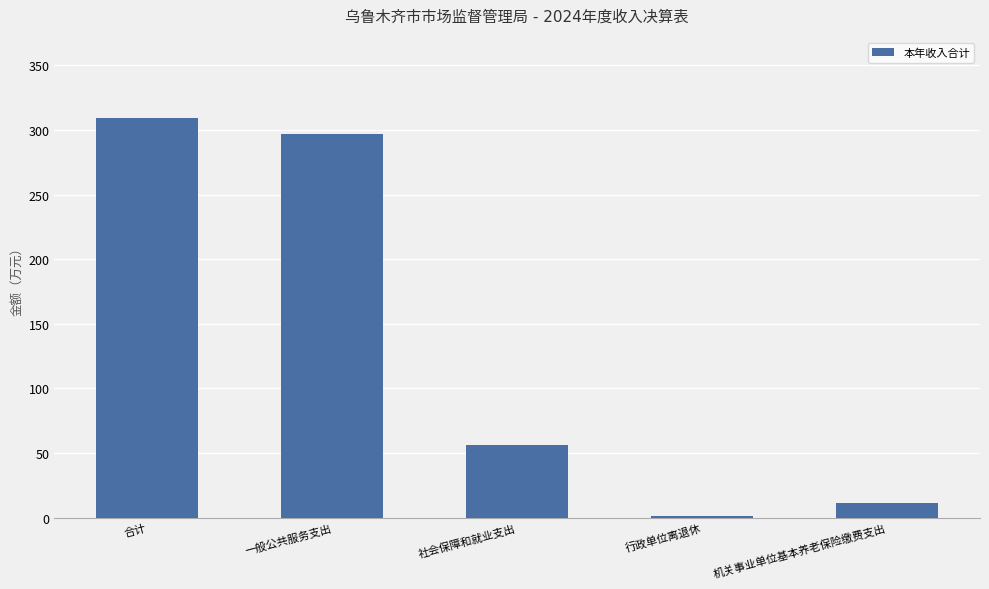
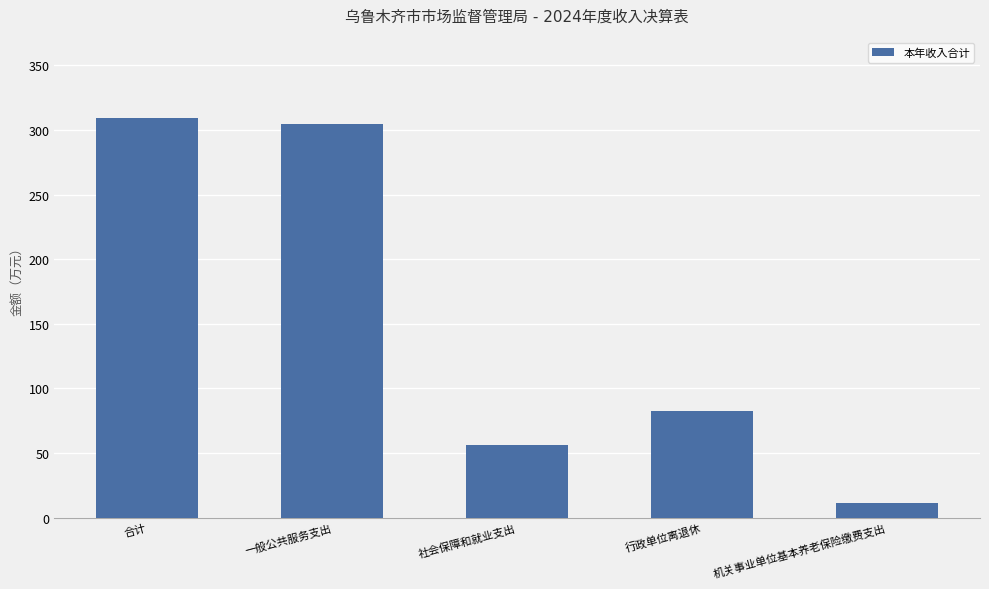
一般公共服务支出: 297 -> 305
行政单位离退休: 1 -> 83
